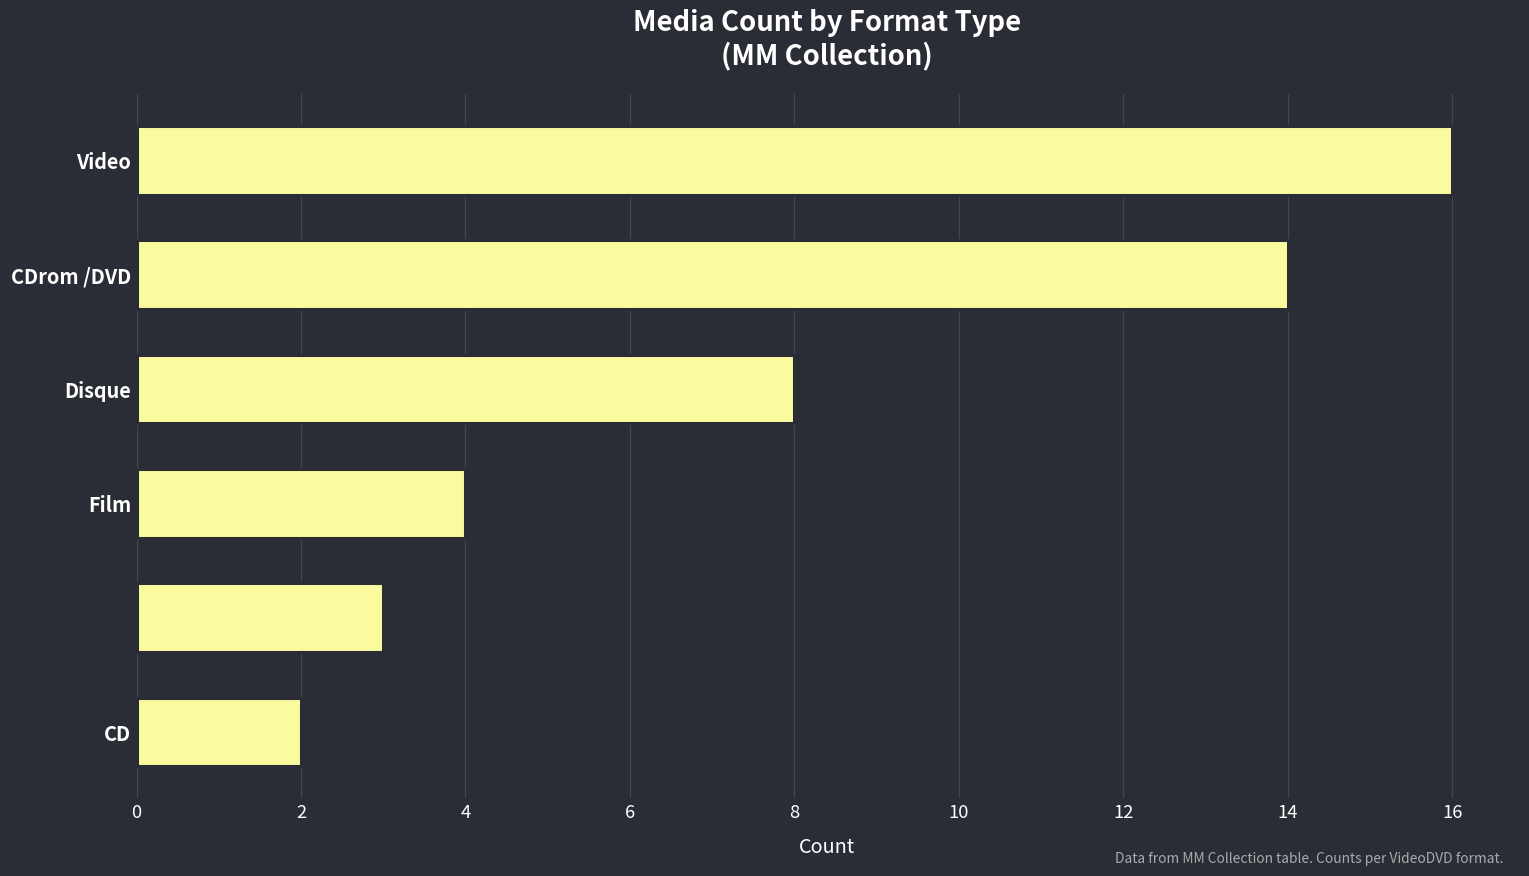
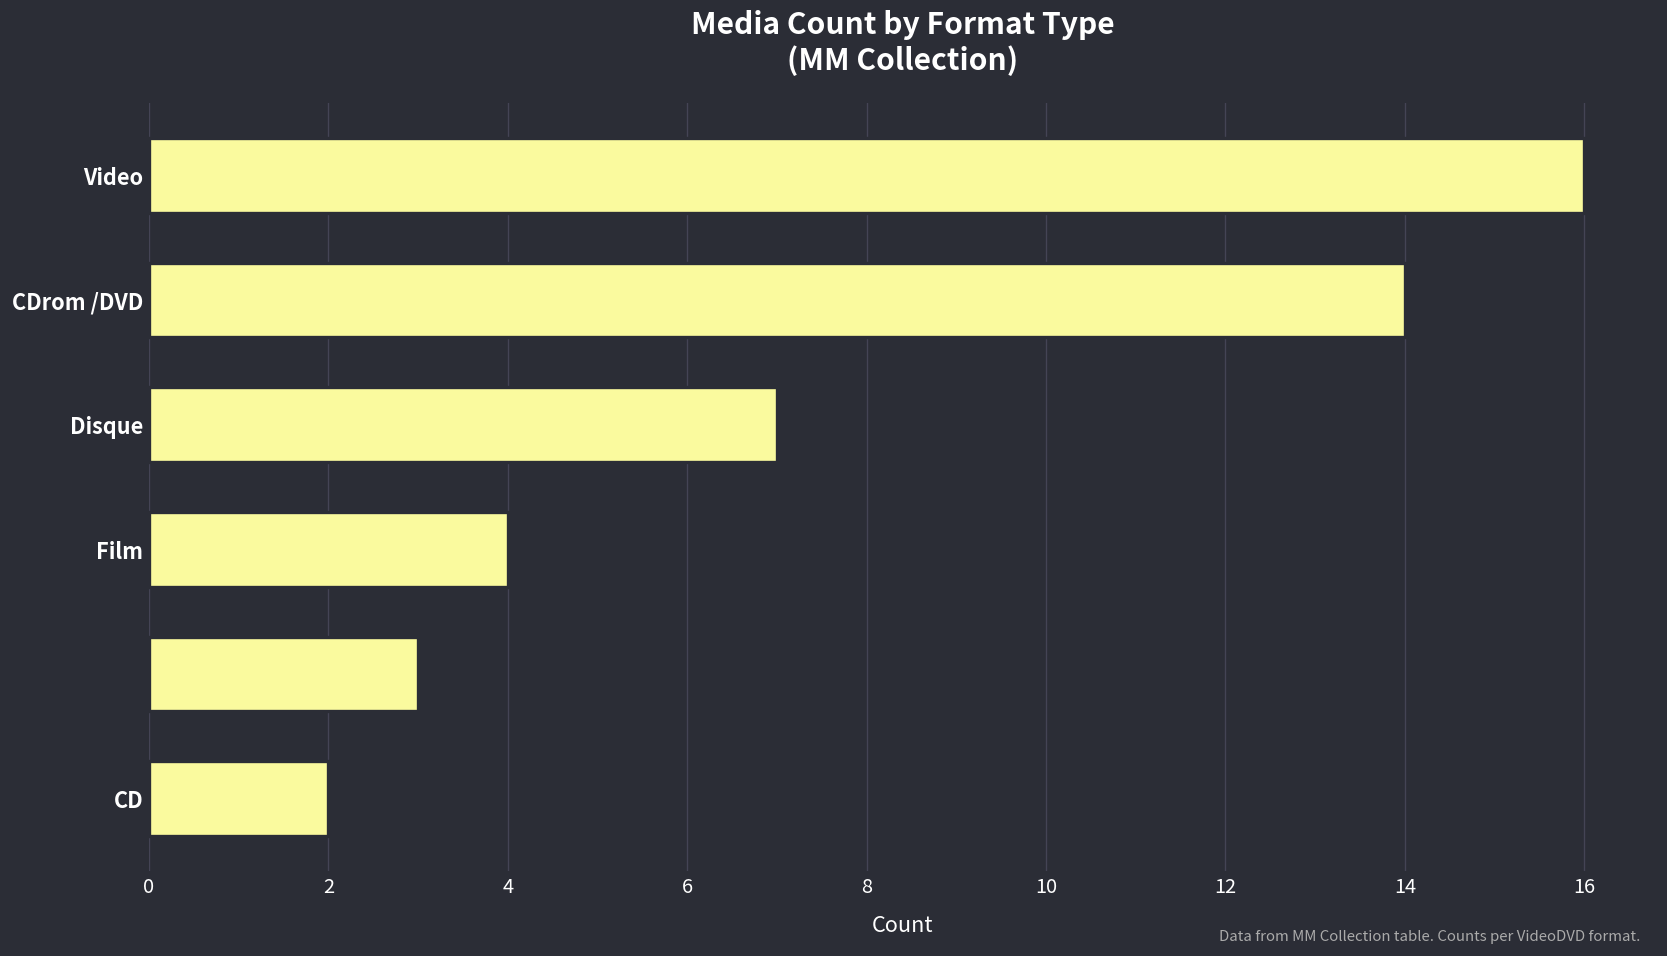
Disque: 8 -> 7
